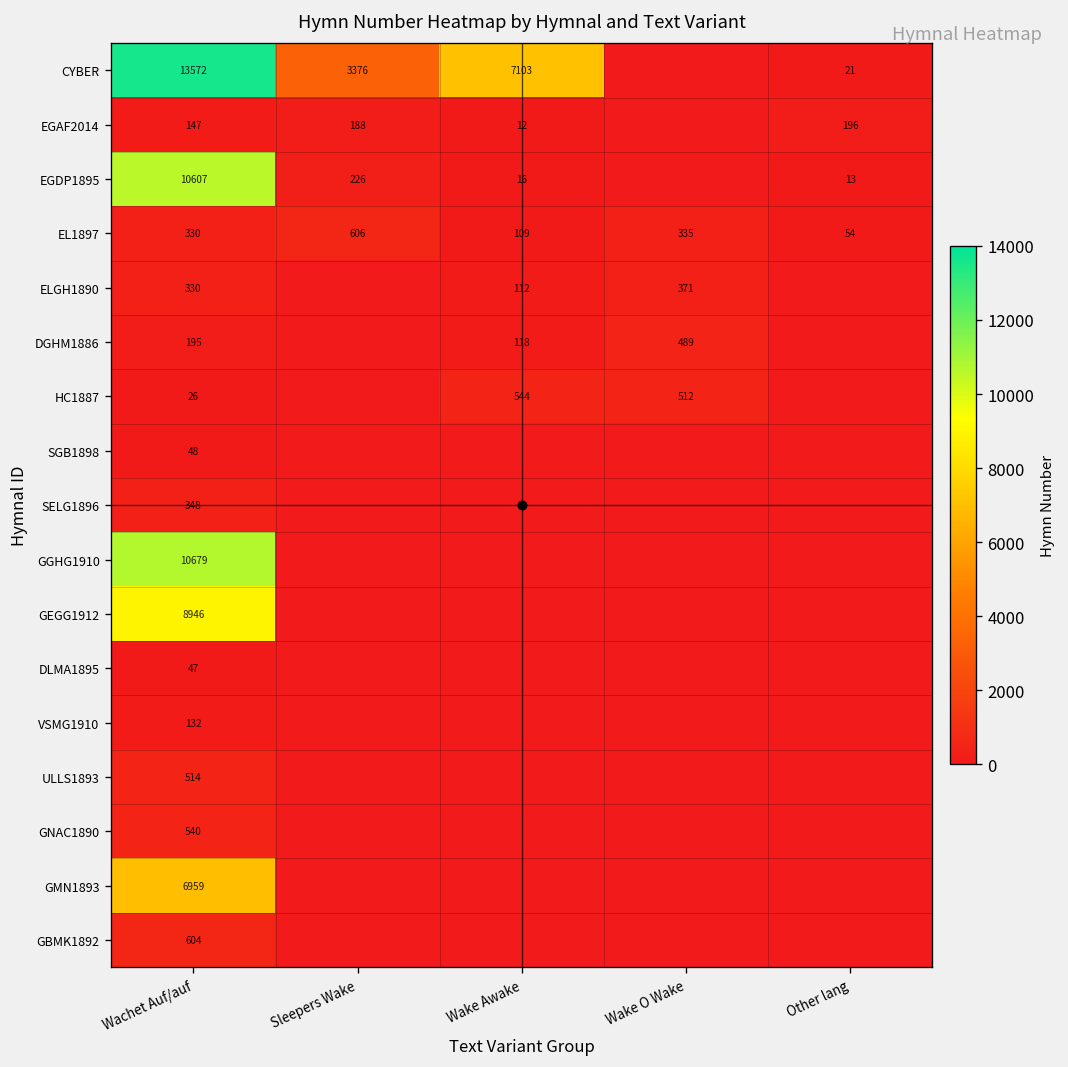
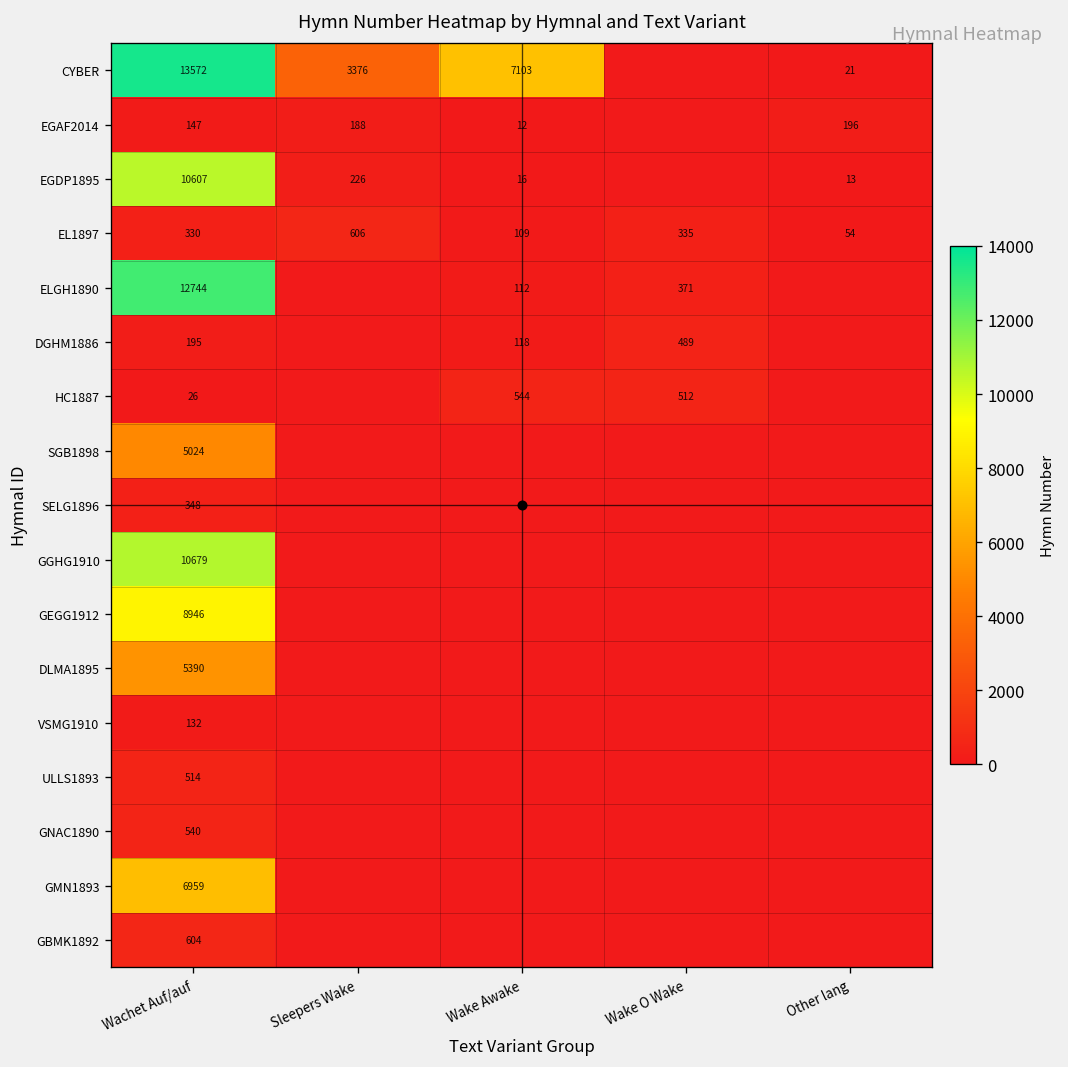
ELGH1890, Wachet Auf/auf: 330 -> 12744
SGB1898, Wachet Auf/auf: 48 -> 5024
DLMA1895, Wachet Auf/auf: 47 -> 5390
